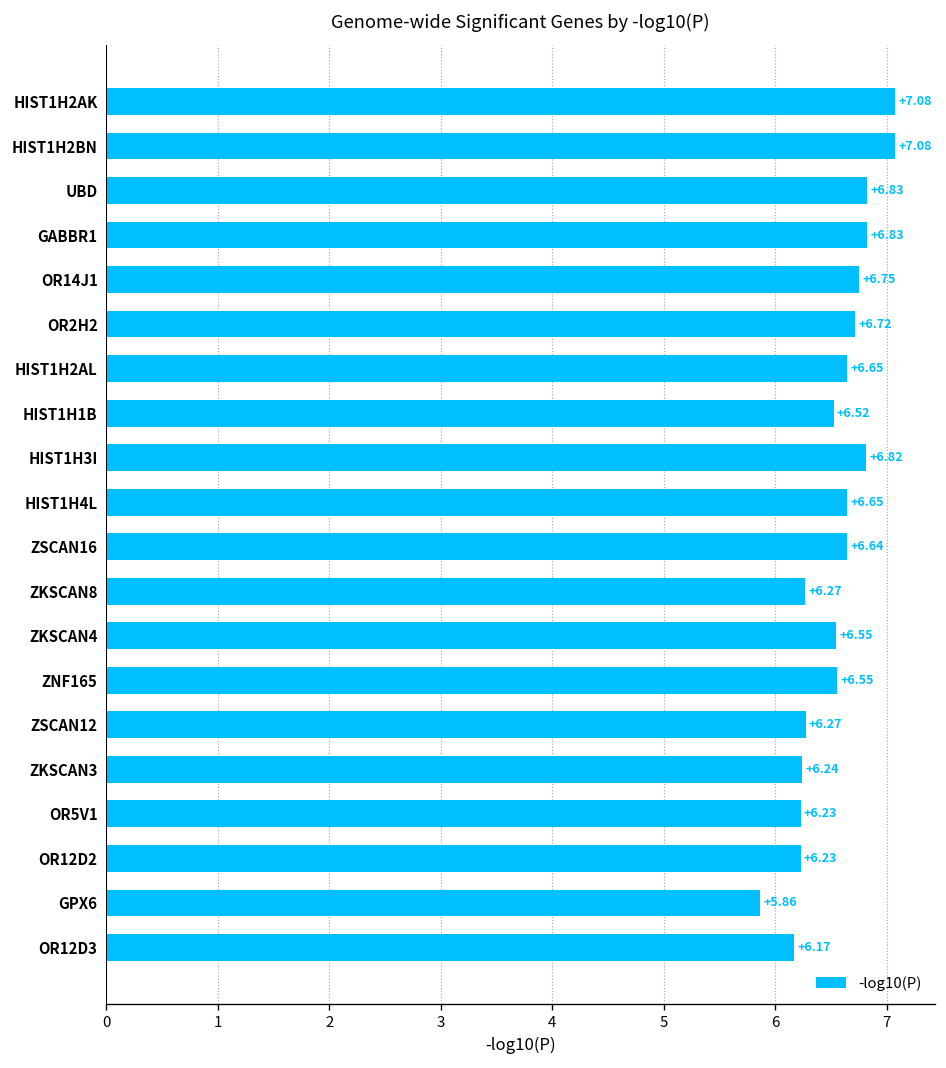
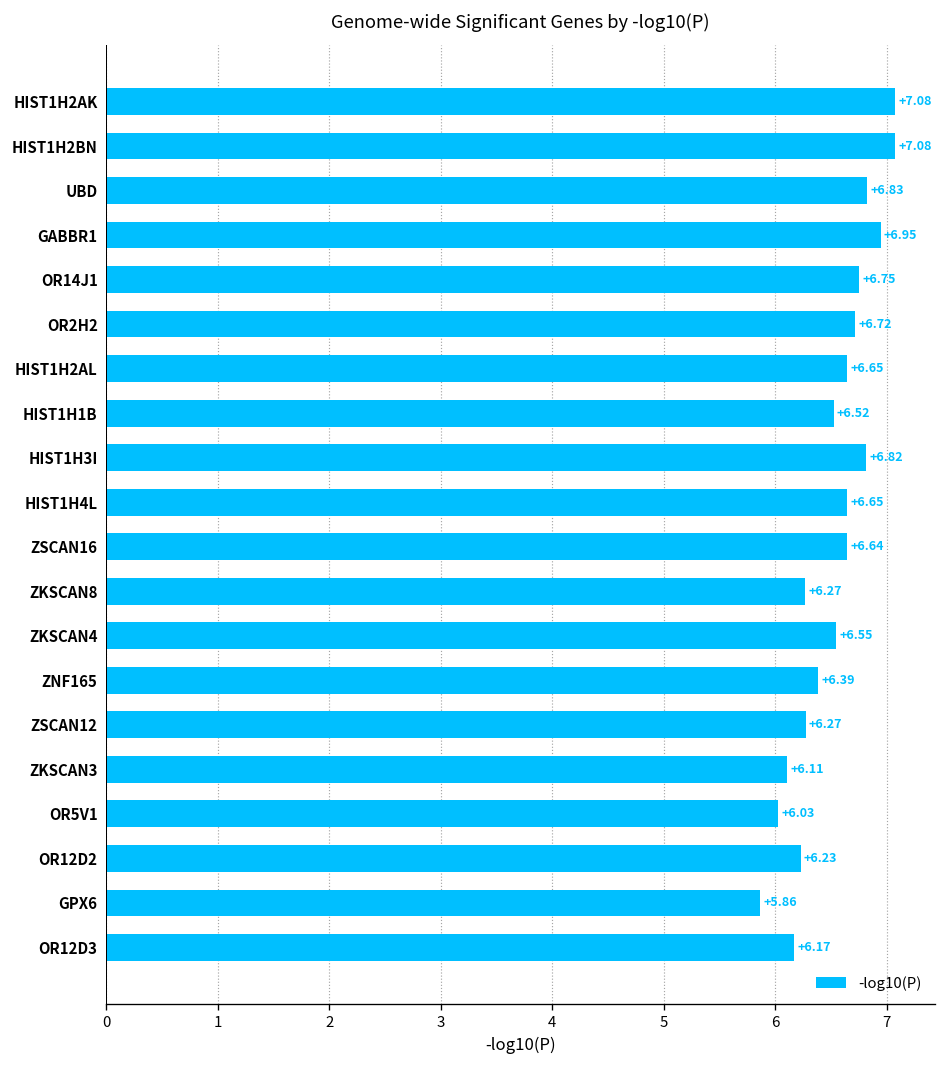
GABBR1: +6.83 -> +6.95
ZNF165: +6.55 -> +6.39
ZKSCAN3: +6.24 -> +6.11
OR5V1: +6.23 -> +6.03
